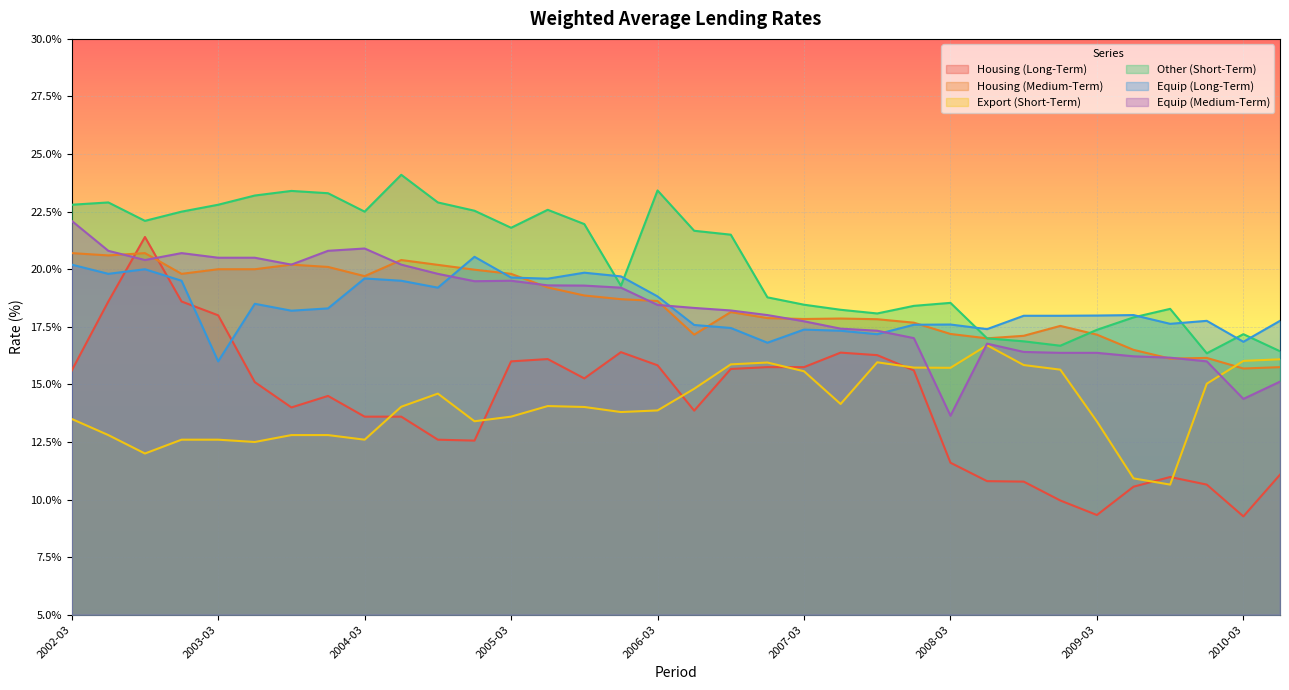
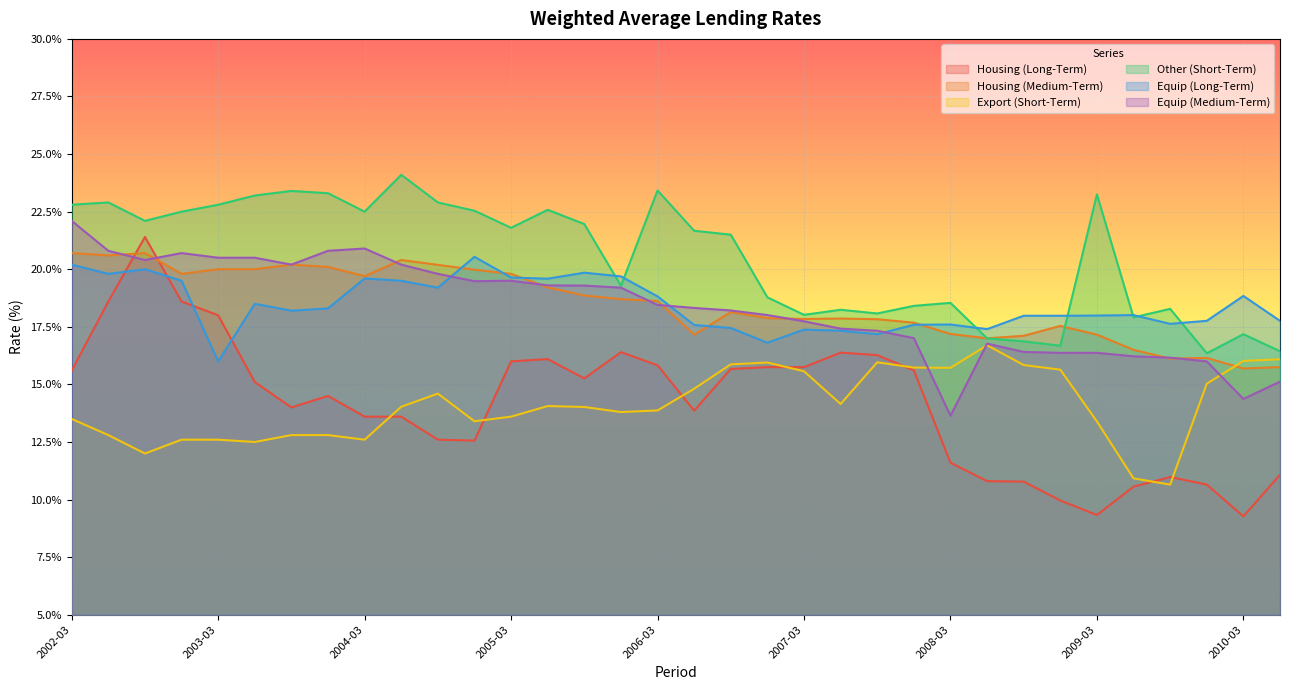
Other (Short-Term), 2007-03: 18.5% -> 18.0%
Other (Short-Term), 2009-03: 17.4% -> 23.3%
Equip (Long-Term), 2010-03: 16.9% -> 18.8%
